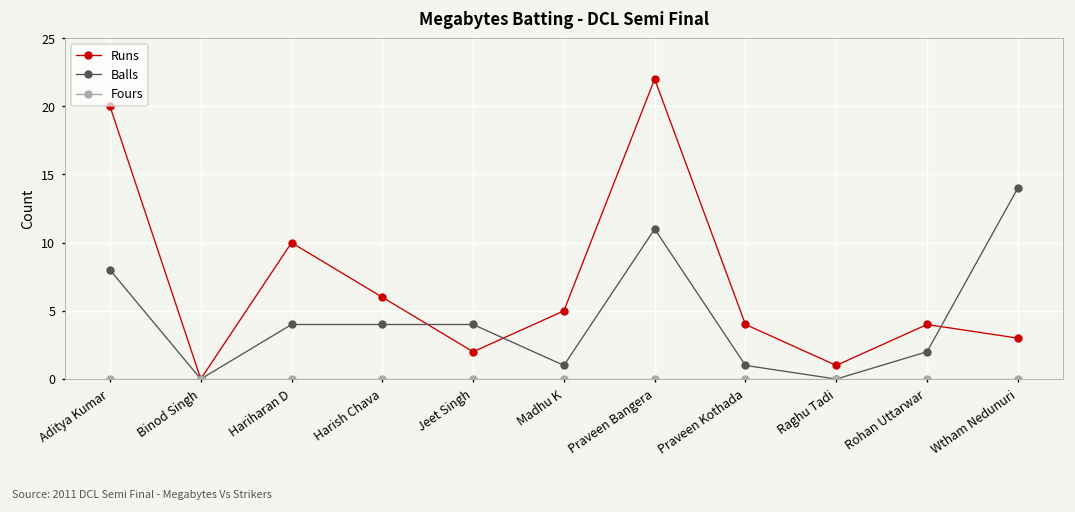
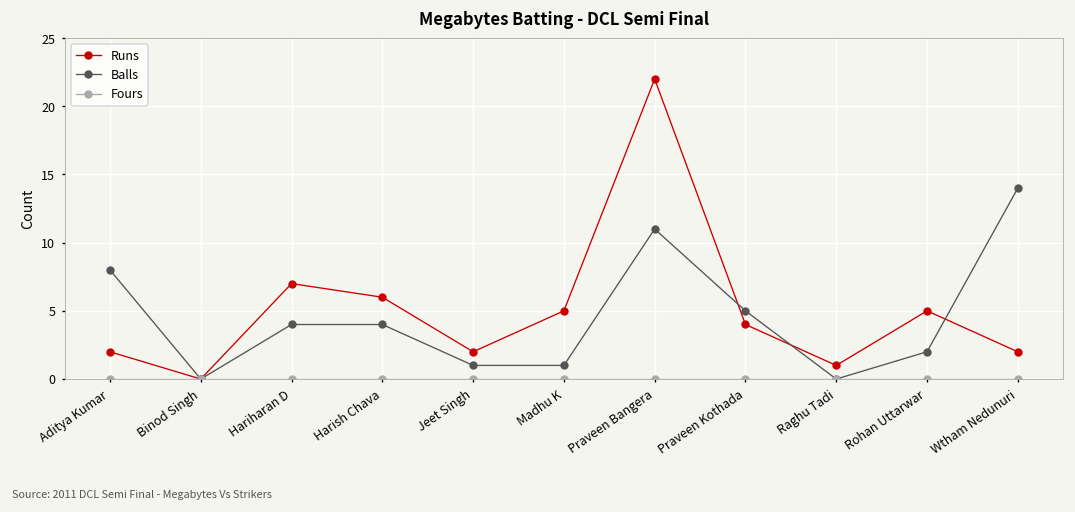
Runs, Aditya Kumar: 20 -> 2
Runs, Hariharan D: 10 -> 7
Balls, Jeet Singh: 4 -> 1
Balls, Praveen Kothada: 1 -> 5
Runs, Rohan Uttarwar: 4 -> 5
Runs, Wtham Nedunuri: 3 -> 2
